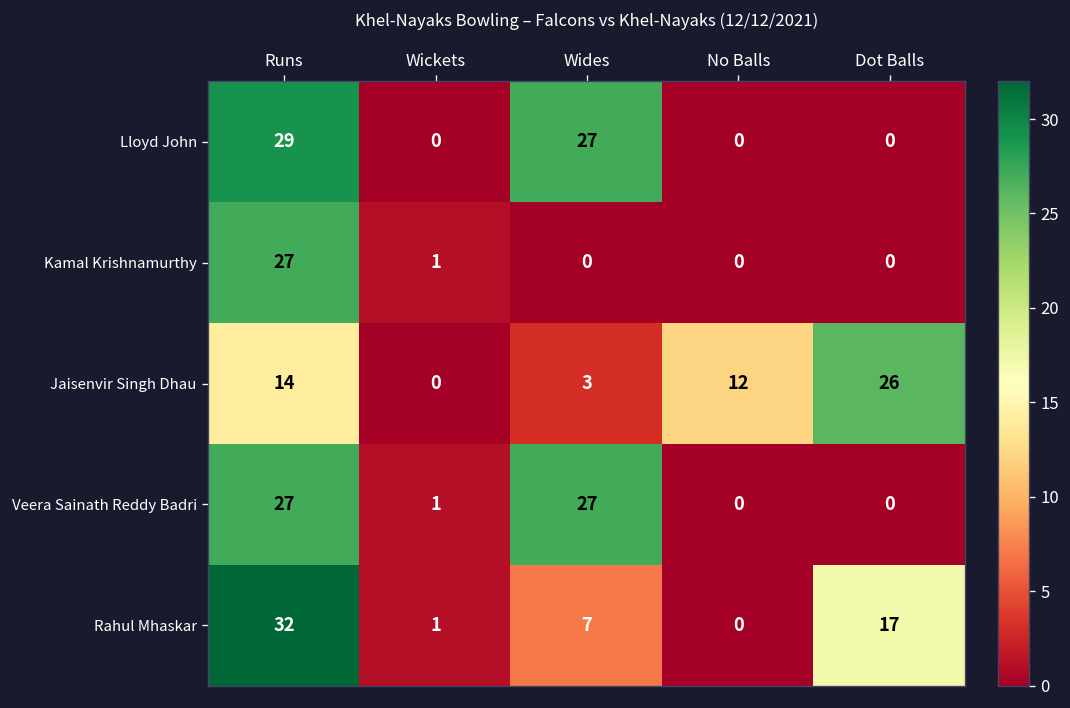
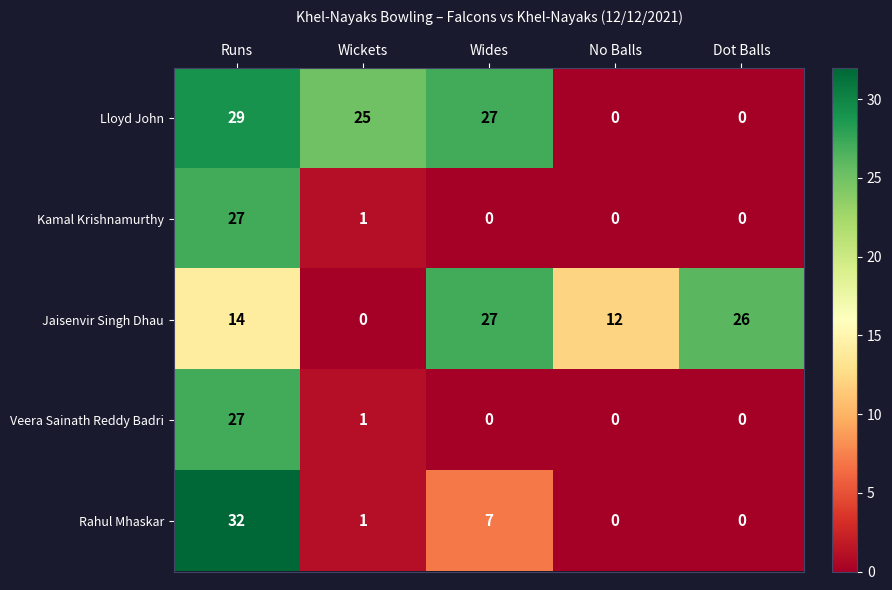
Lloyd John, Wickets: 0 -> 25
Jaisenvir Singh Dhau, Wides: 3 -> 27
Veera Sainath Reddy Badri, Wides: 27 -> 0
Rahul Mhaskar, Dot Balls: 17 -> 0
